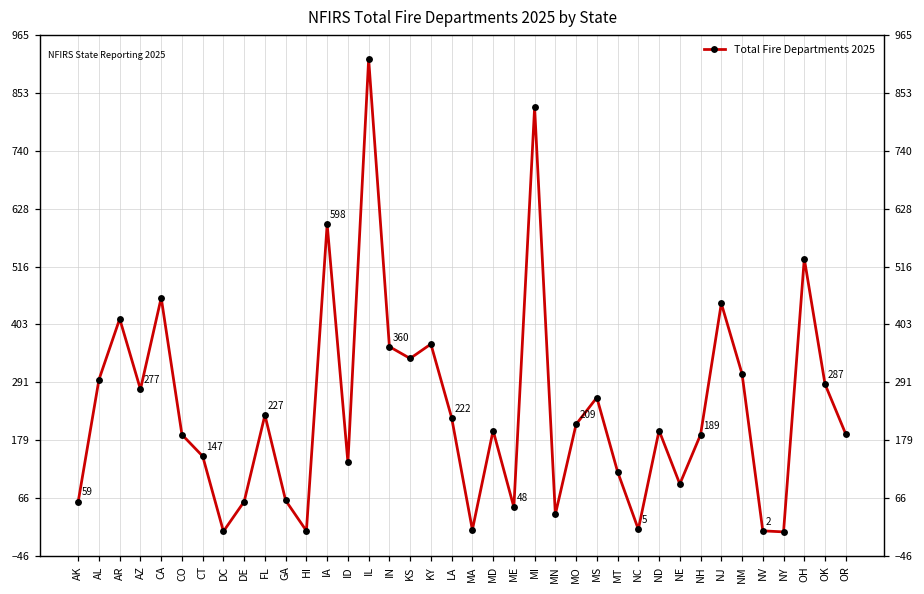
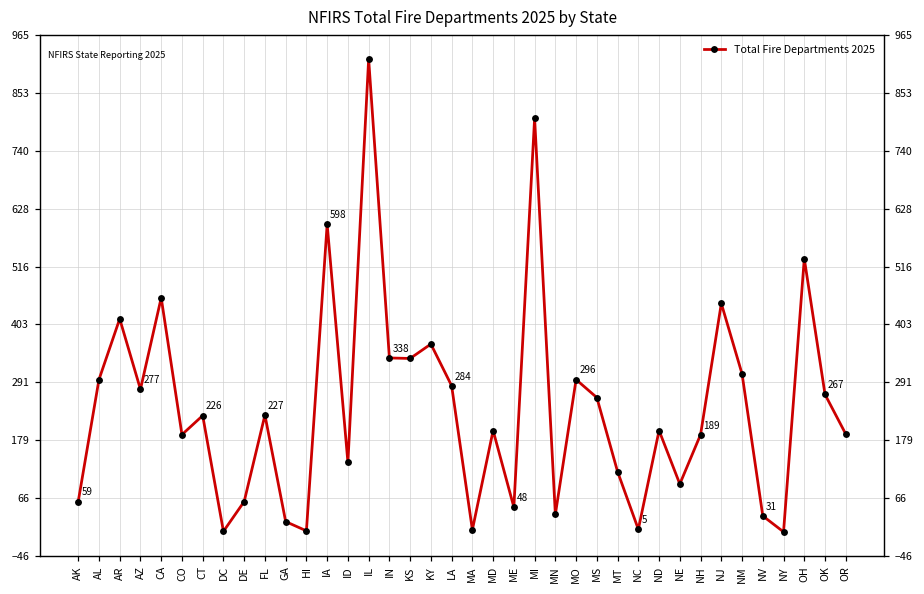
CT: 147 -> 226
GA: 60 -> 20
IN: 360 -> 338
LA: 222 -> 284
MI: 830 -> 800
MO: 209 -> 296
NV: 2 -> 31
OK: 287 -> 267
